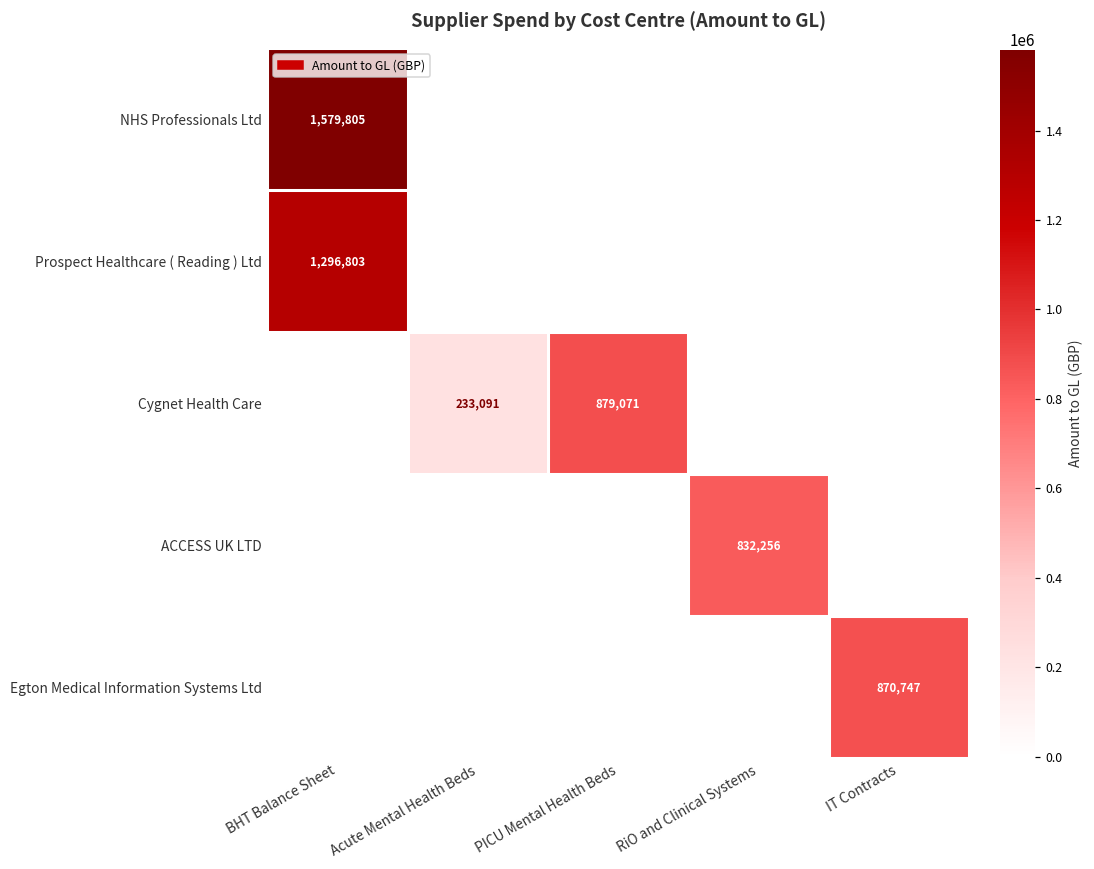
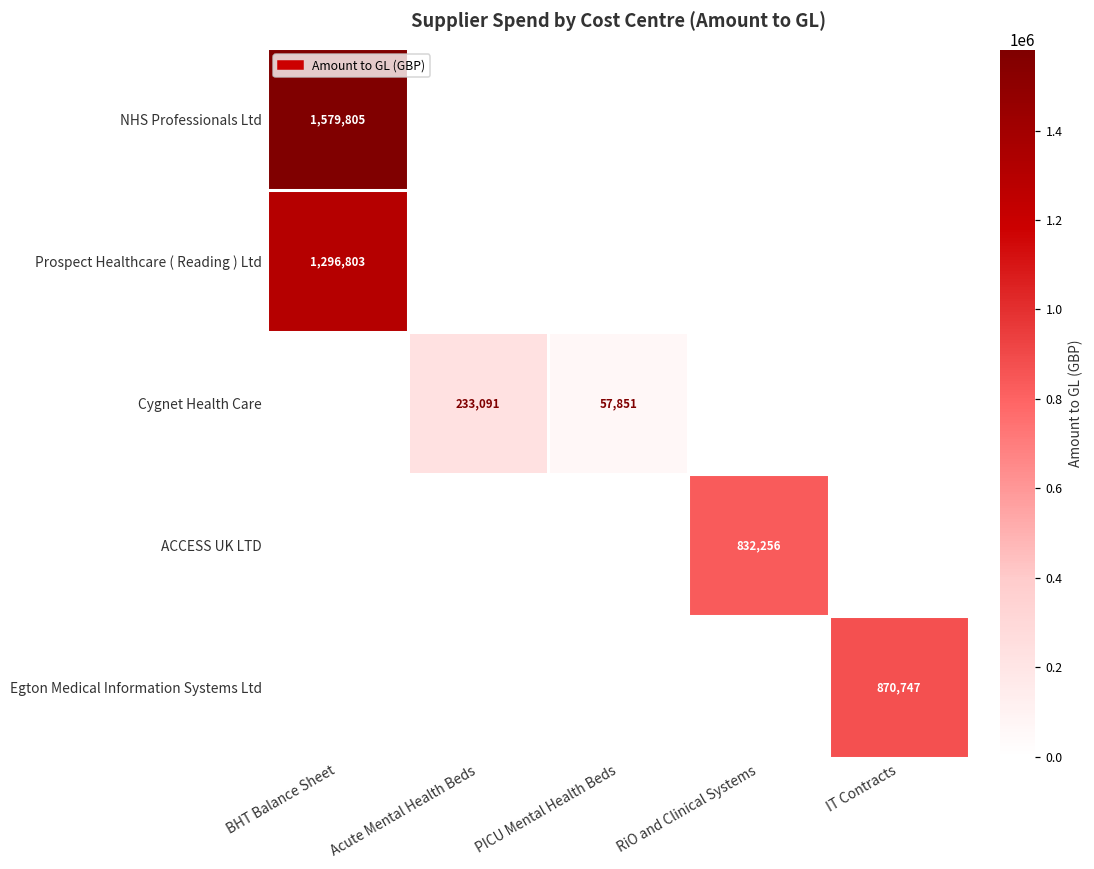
Cygnet Health Care, PICU Mental Health Beds: 879,071 -> 57,851
